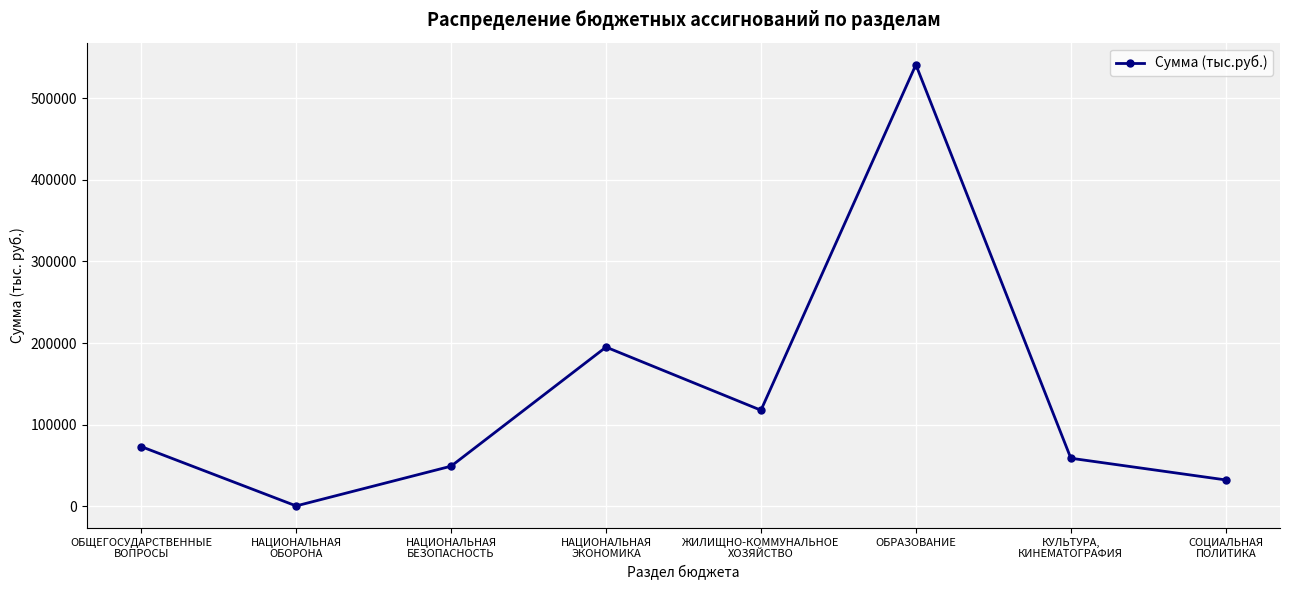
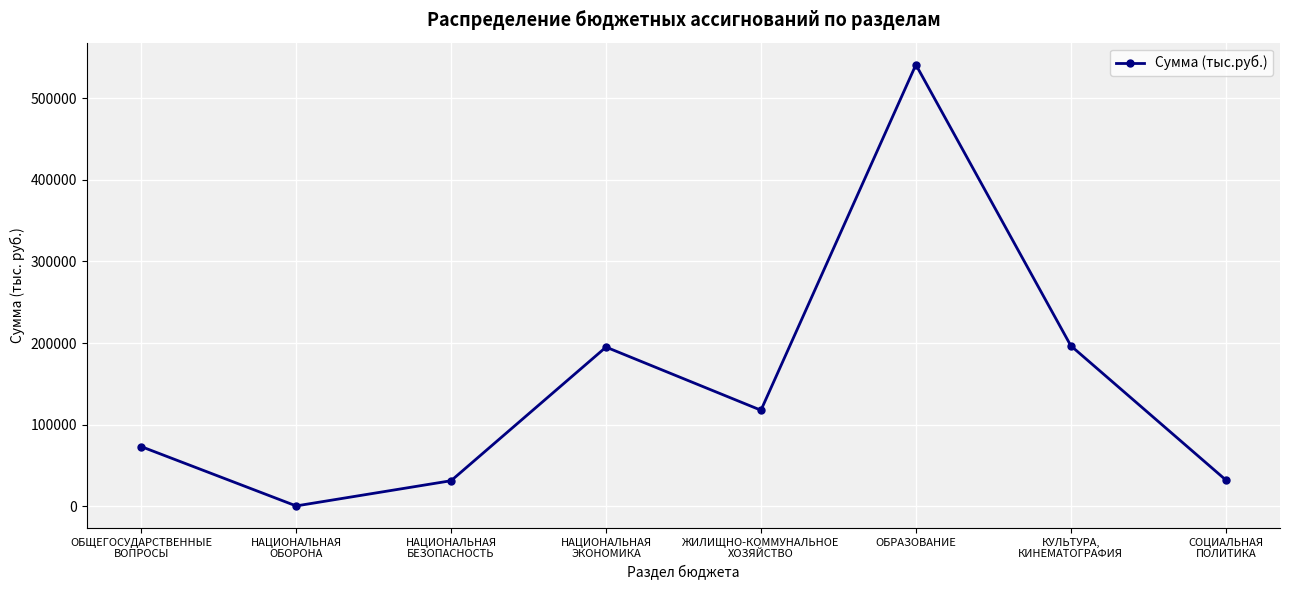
НАЦИОНАЛЬНАЯ БЕЗОПАСНОСТЬ: 50000 -> 30000
КУЛЬТУРА, КИНЕМАТОГРАФИЯ: 60000 -> 200000
